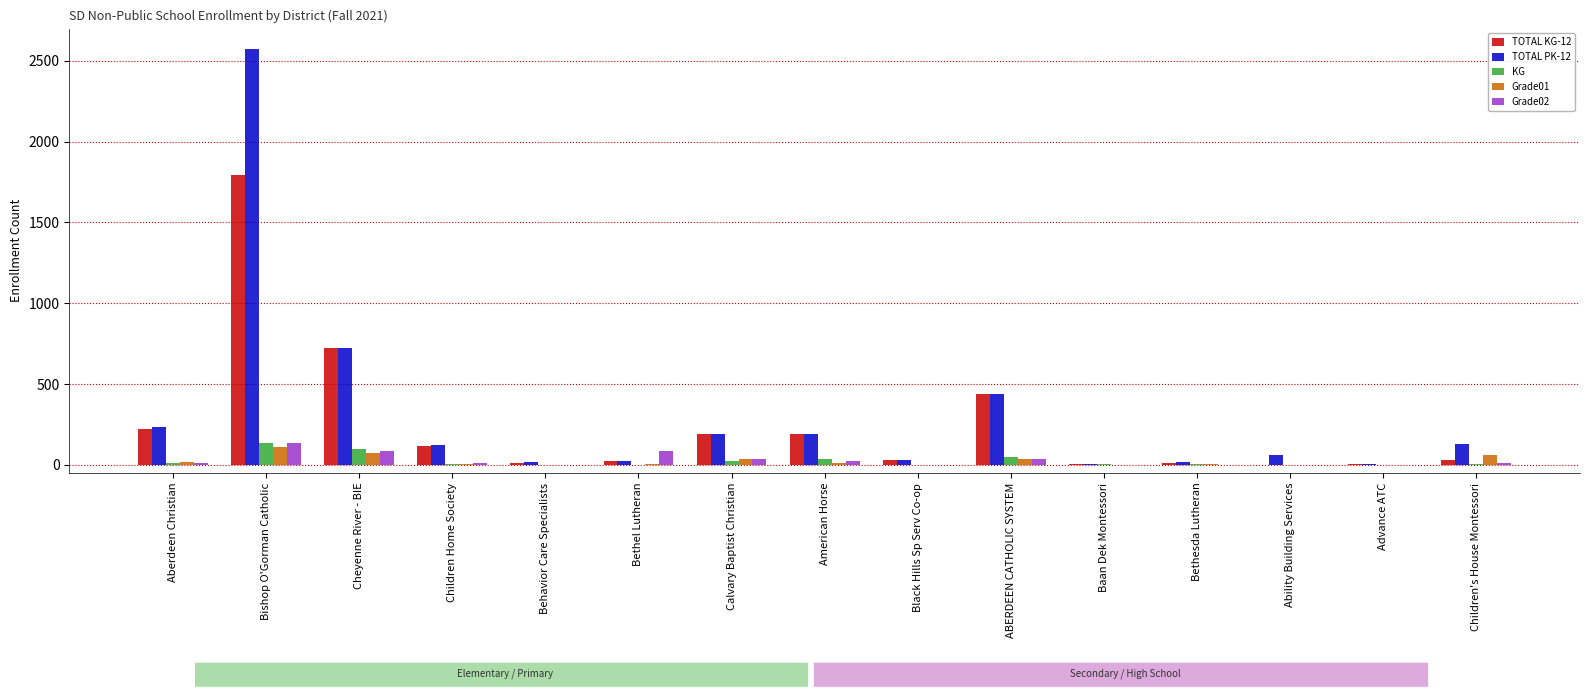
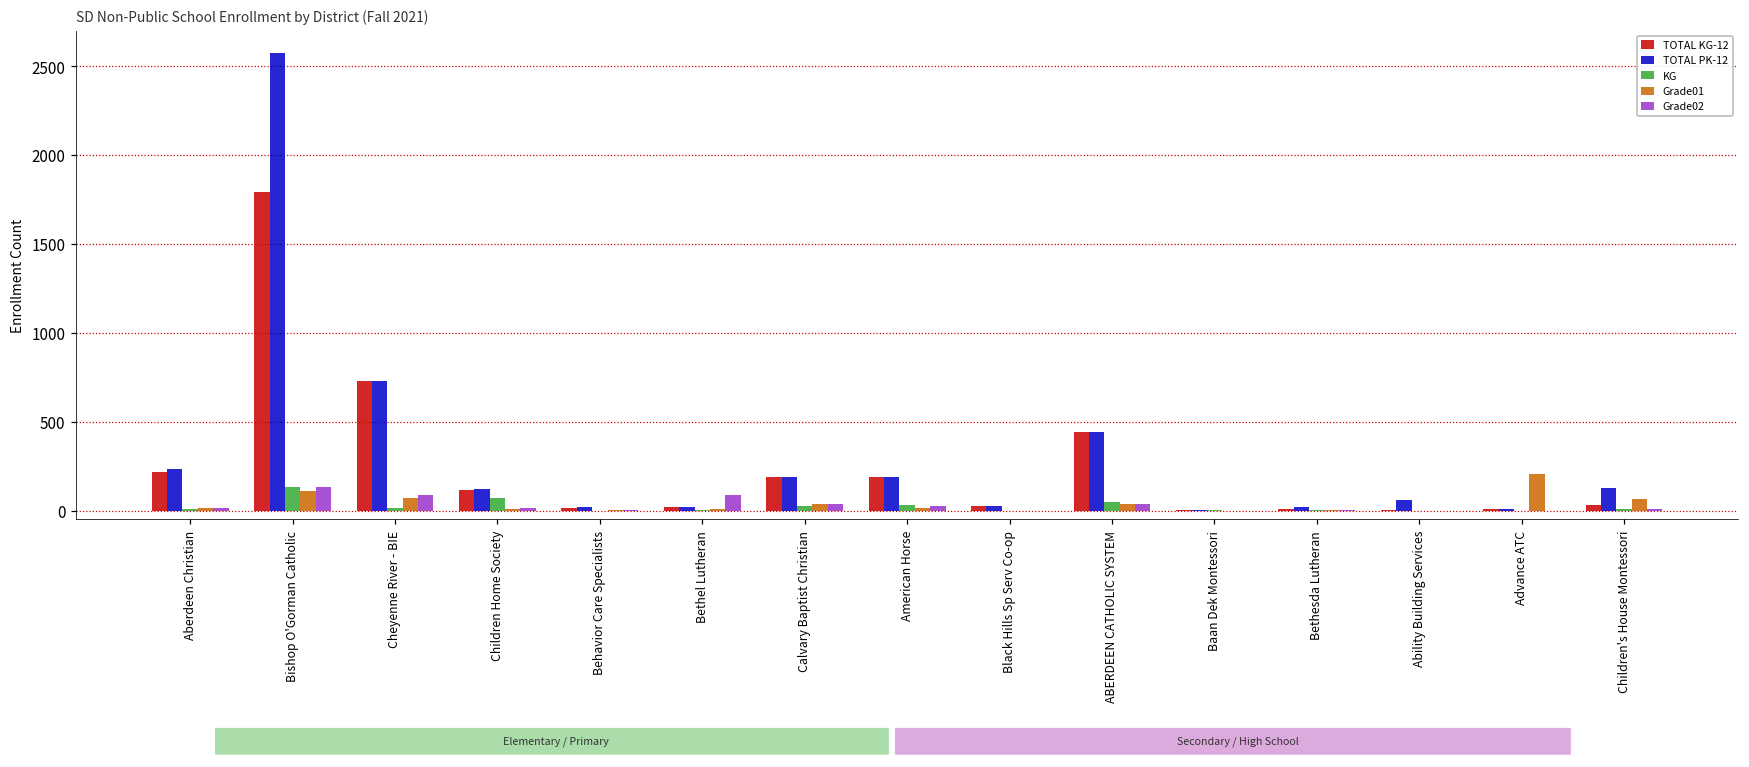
KG, Cheyenne River - BIE: 100 -> 20
KG, Children Home Society: 10 -> 70
Grade01, Advance ATC: 0 -> 210
